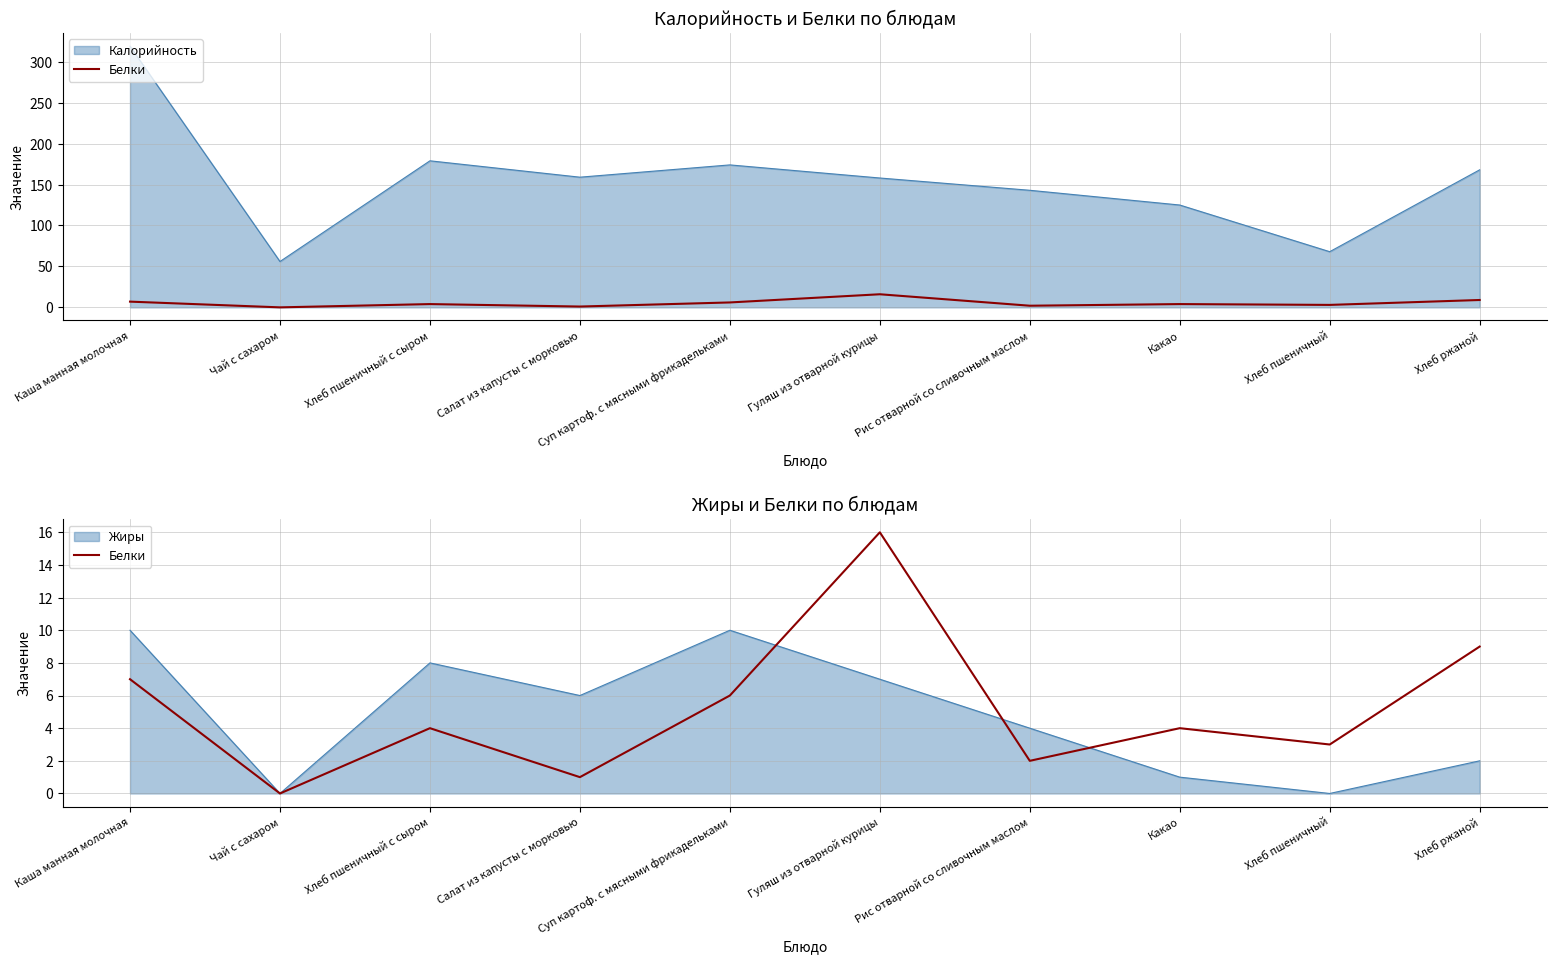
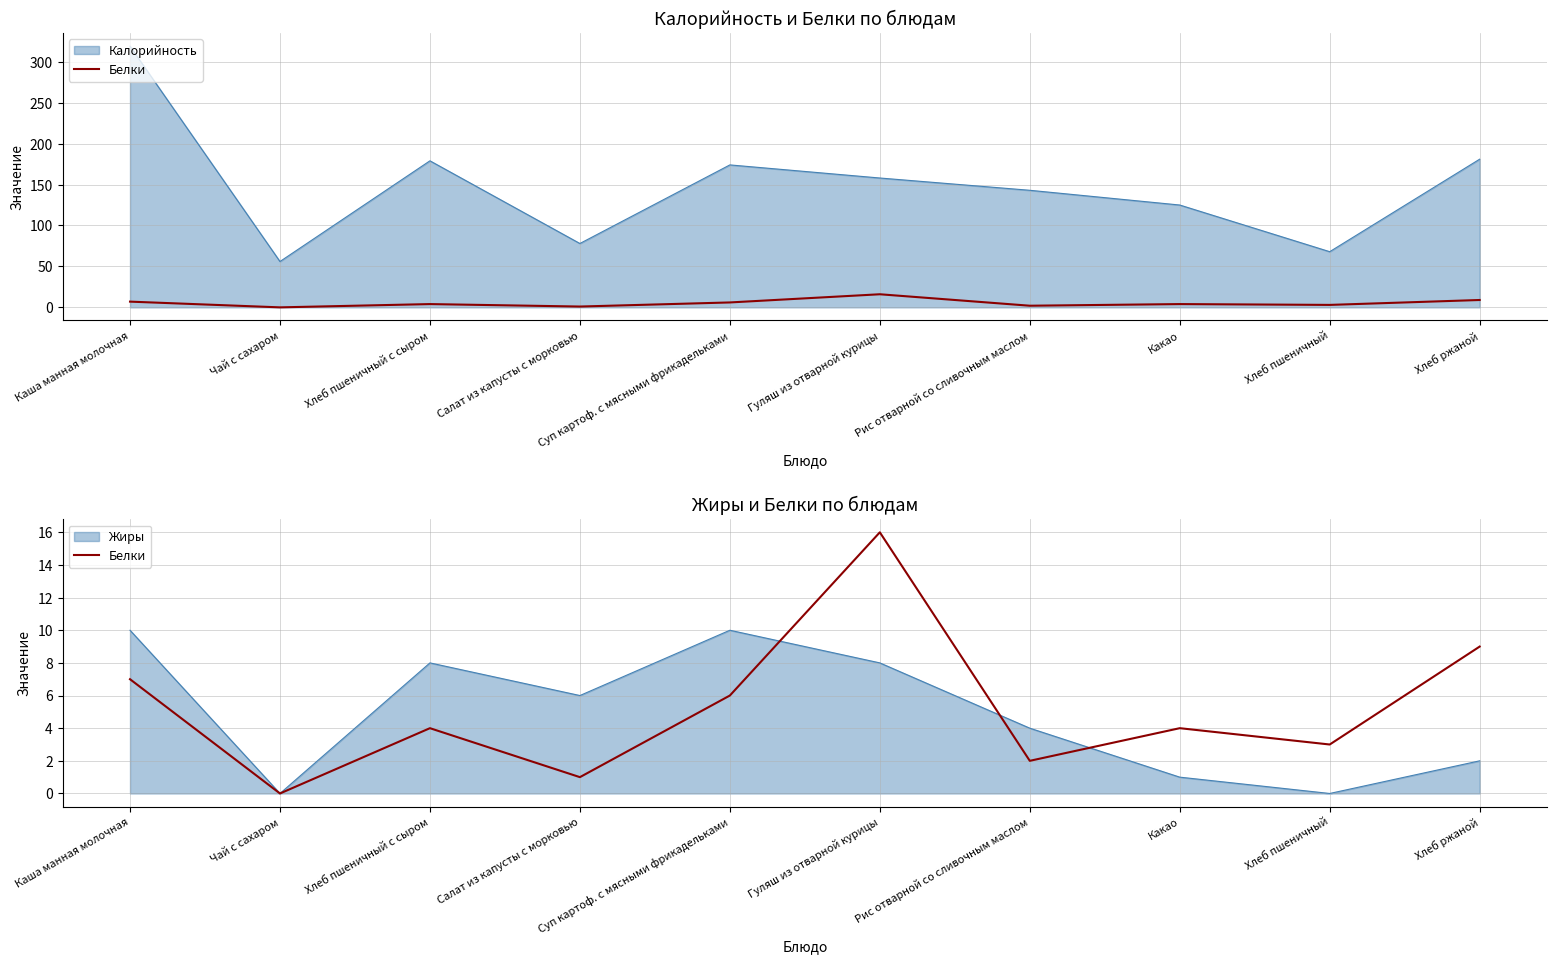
Калорийность и Белки по блюдам, Калорийность, Салат из капусты с морковью: 160 -> 80
Калорийность и Белки по блюдам, Калорийность, Хлеб ржаной: 170 -> 180
Жиры и Белки по блюдам, Жиры, Гуляш из отварной курицы: 7 -> 8
